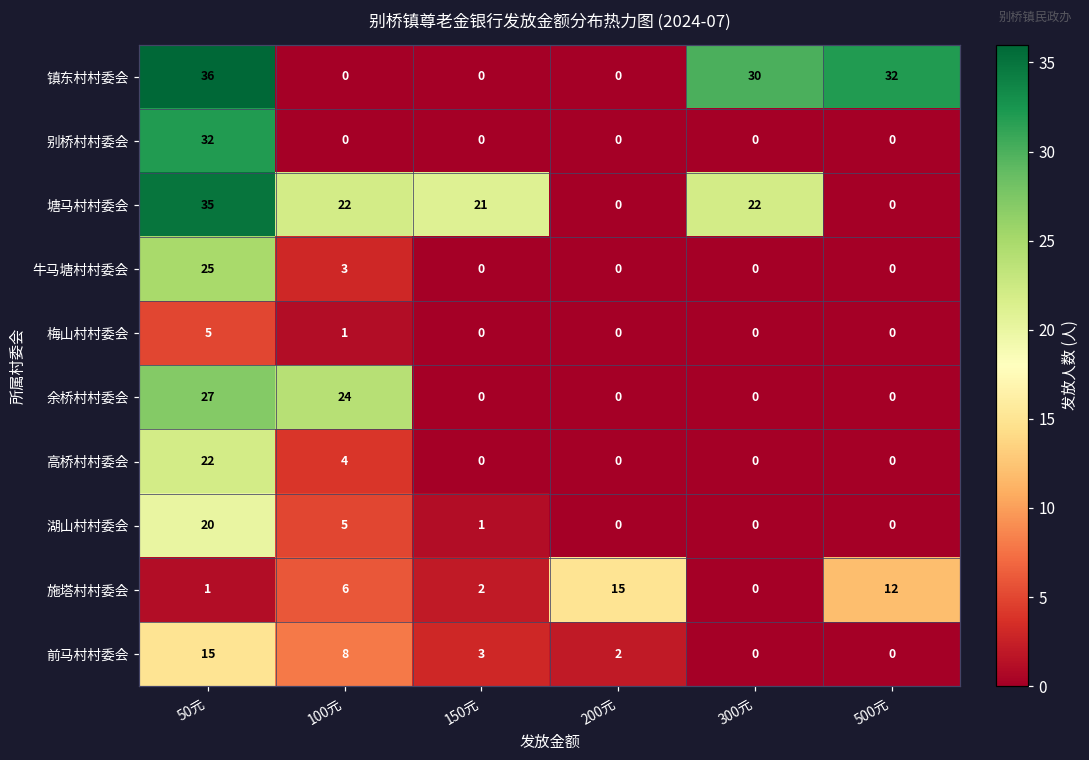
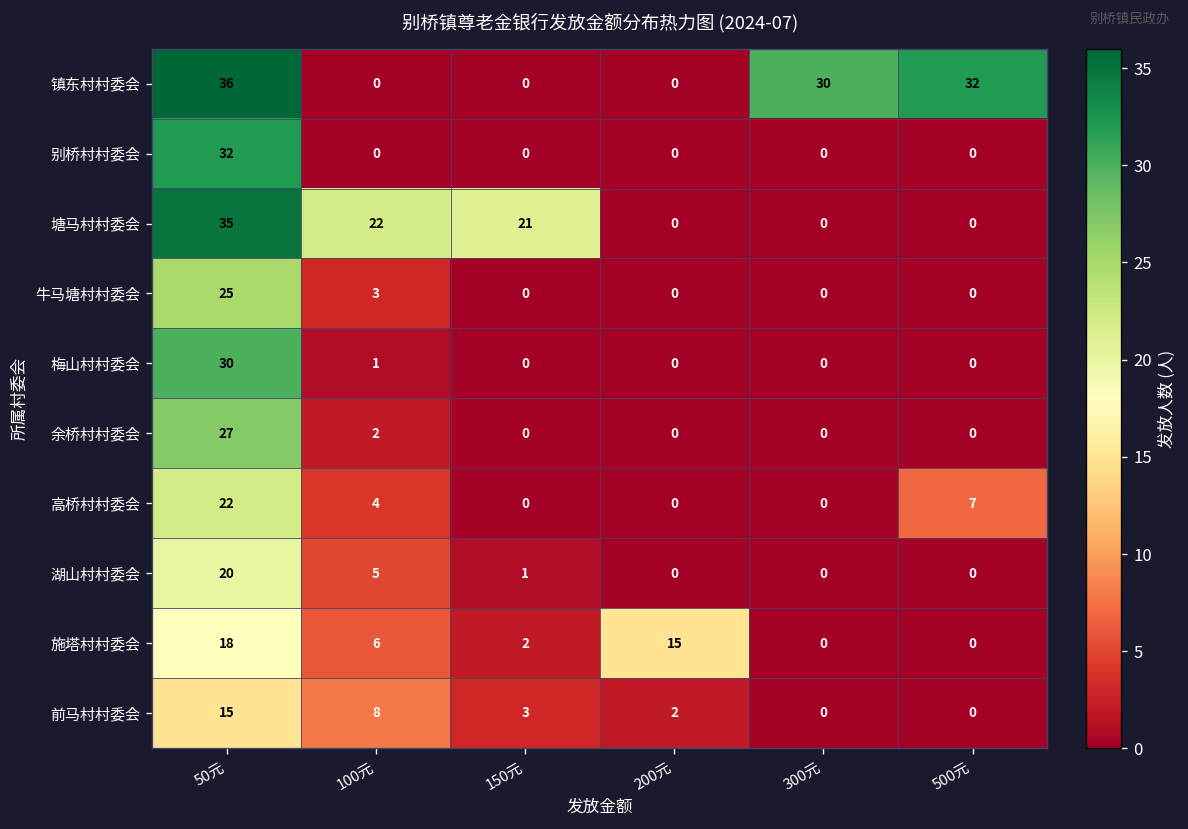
塘马村村委会, 300元: 22 -> 0
梅山村村委会, 50元: 5 -> 30
余桥村村委会, 100元: 24 -> 2
高桥村村委会, 500元: 0 -> 7
施塔村村委会, 50元: 1 -> 18
施塔村村委会, 500元: 12 -> 0
